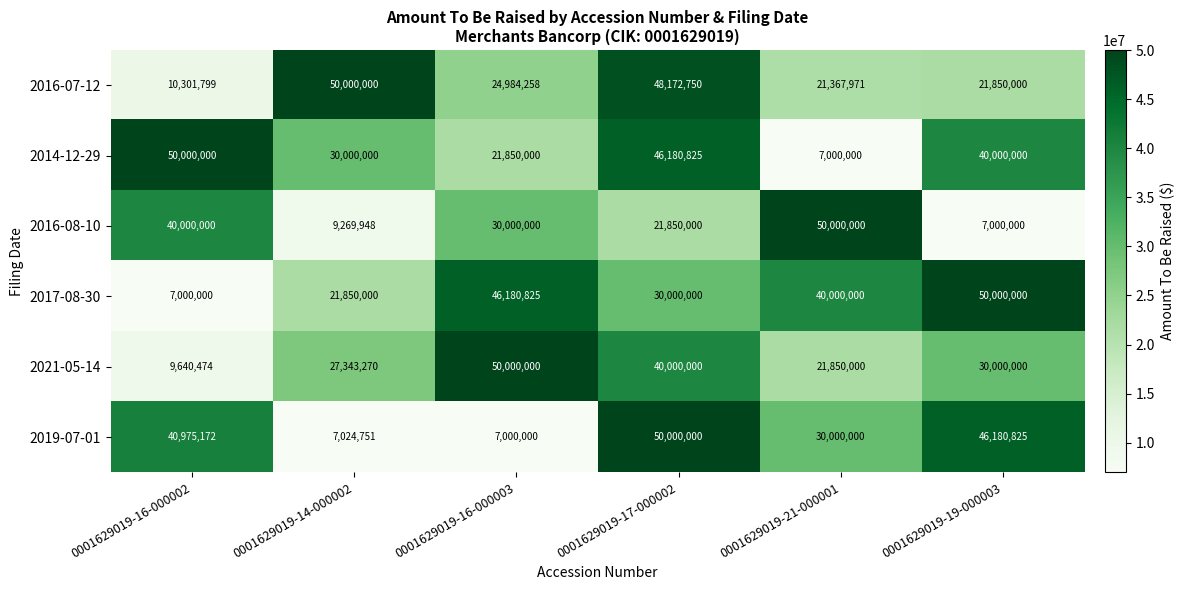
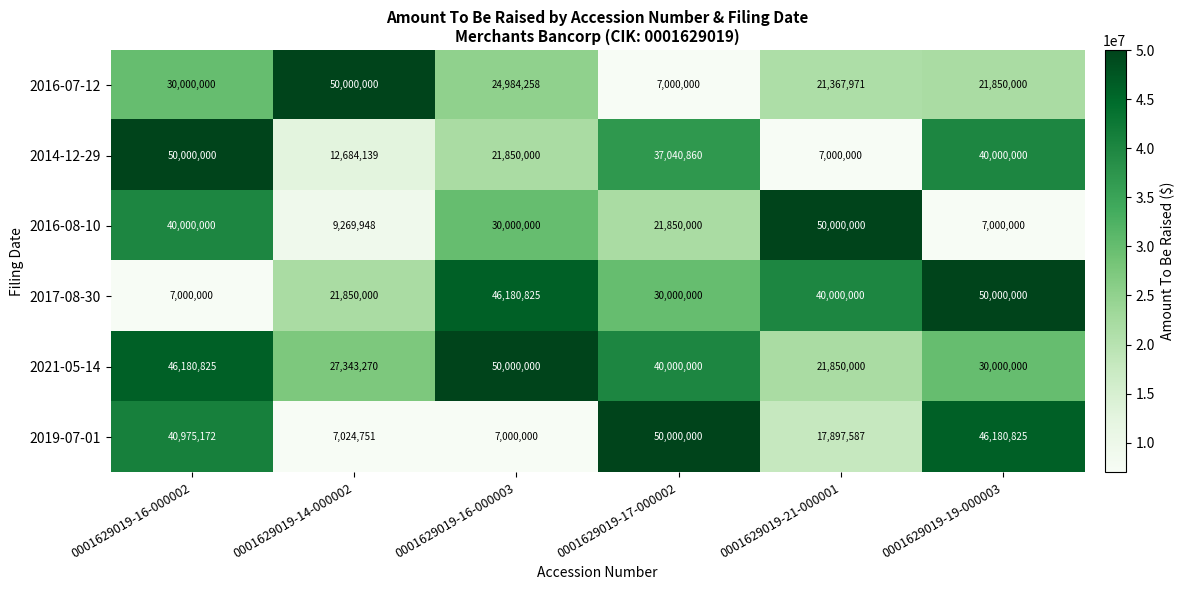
2016-07-12, 0001629019-16-000002: 10,301,799 -> 30,000,000
2016-07-12, 0001629019-17-000002: 48,172,750 -> 7,000,000
2014-12-29, 0001629019-14-000002: 30,000,000 -> 12,684,139
2014-12-29, 0001629019-17-000002: 46,180,825 -> 37,040,860
2021-05-14, 0001629019-16-000002: 9,640,474 -> 46,180,825
2019-07-01, 0001629019-21-000001: 30,000,000 -> 17,897,587
